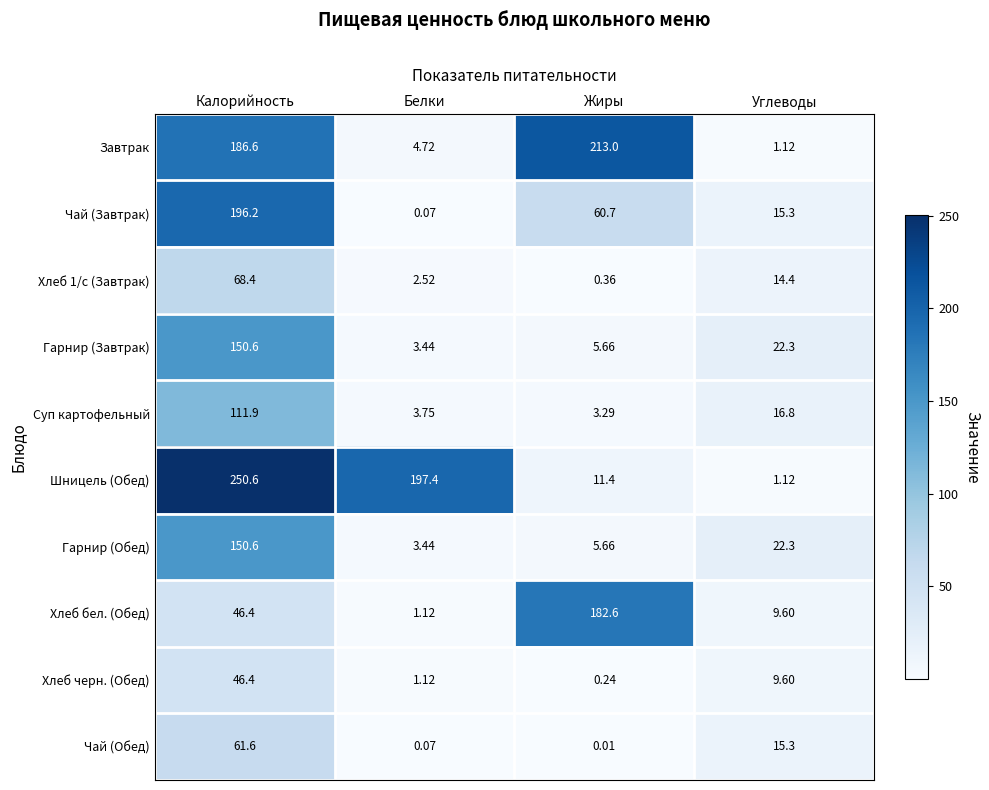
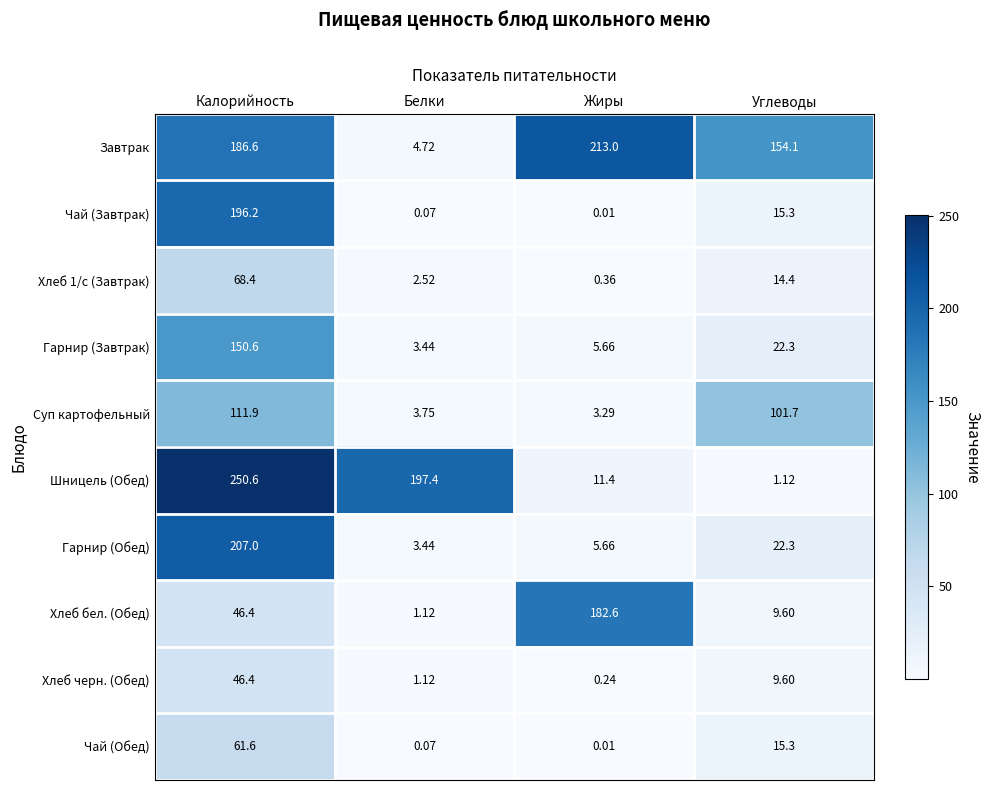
Завтрак, Углеводы: 1.12 -> 154.1
Чай (Завтрак), Жиры: 60.7 -> 0.01
Суп картофельный, Углеводы: 16.8 -> 101.7
Гарнир (Обед), Калорийность: 150.6 -> 207.0
